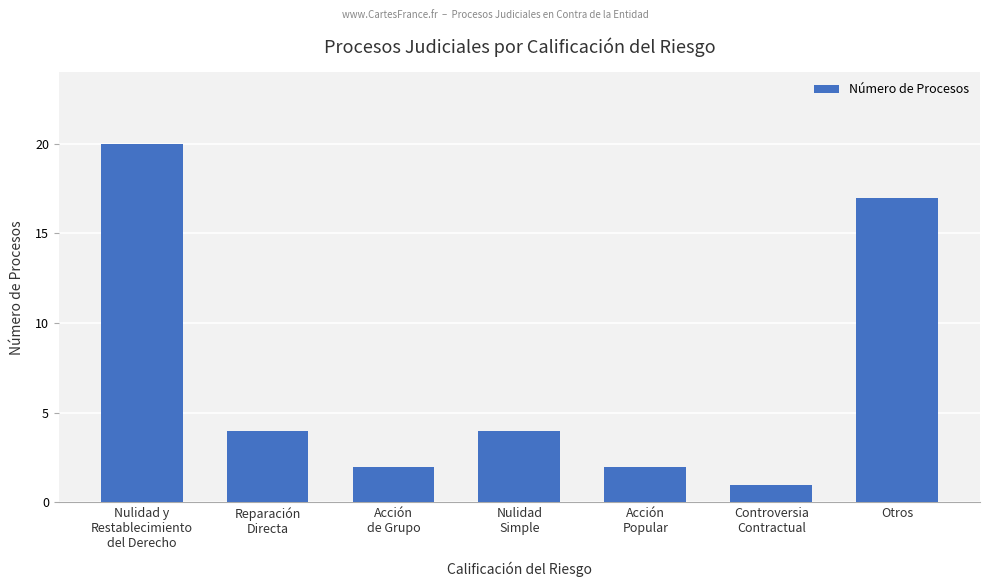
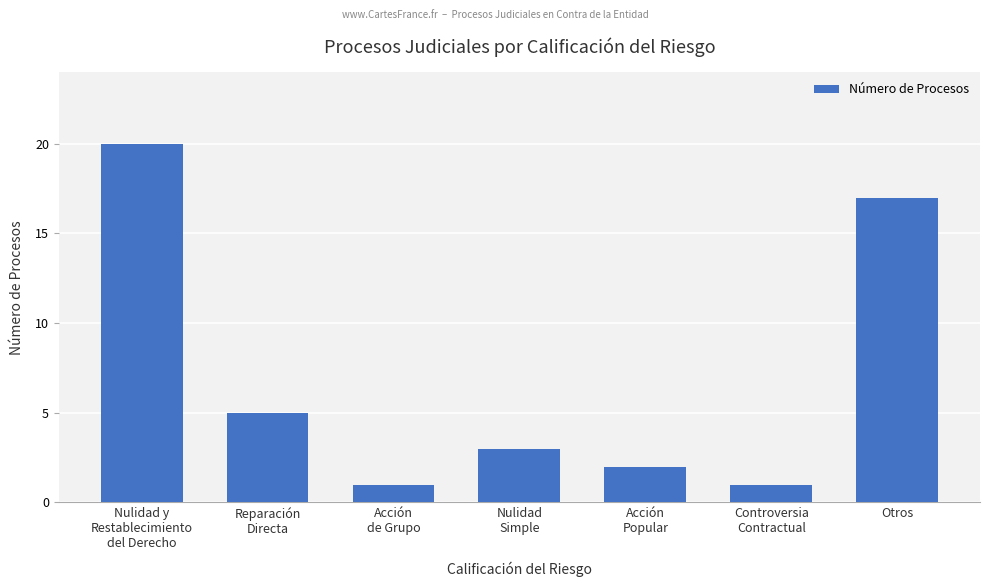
Reparación Directa: 4 -> 5
Acción de Grupo: 2 -> 1
Nulidad Simple: 4 -> 3
